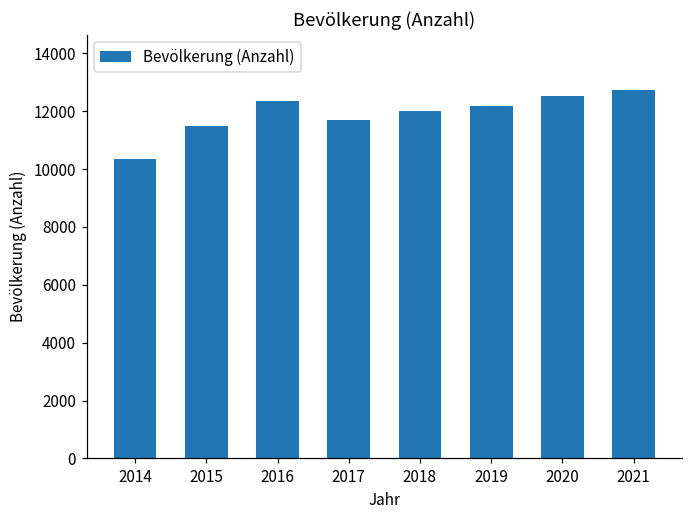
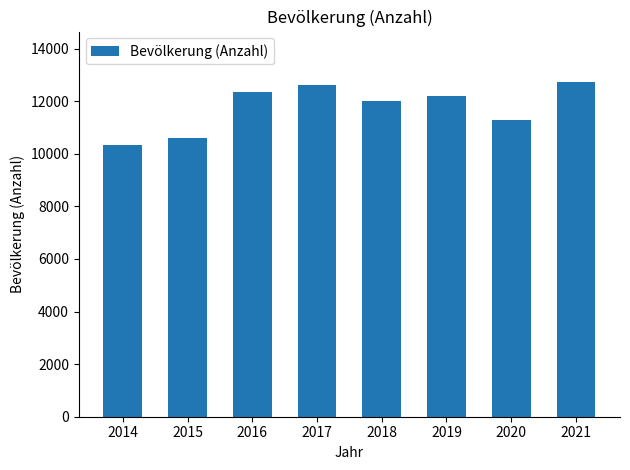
2015: 11500 -> 10600
2017: 11700 -> 12600
2020: 12500 -> 11300
